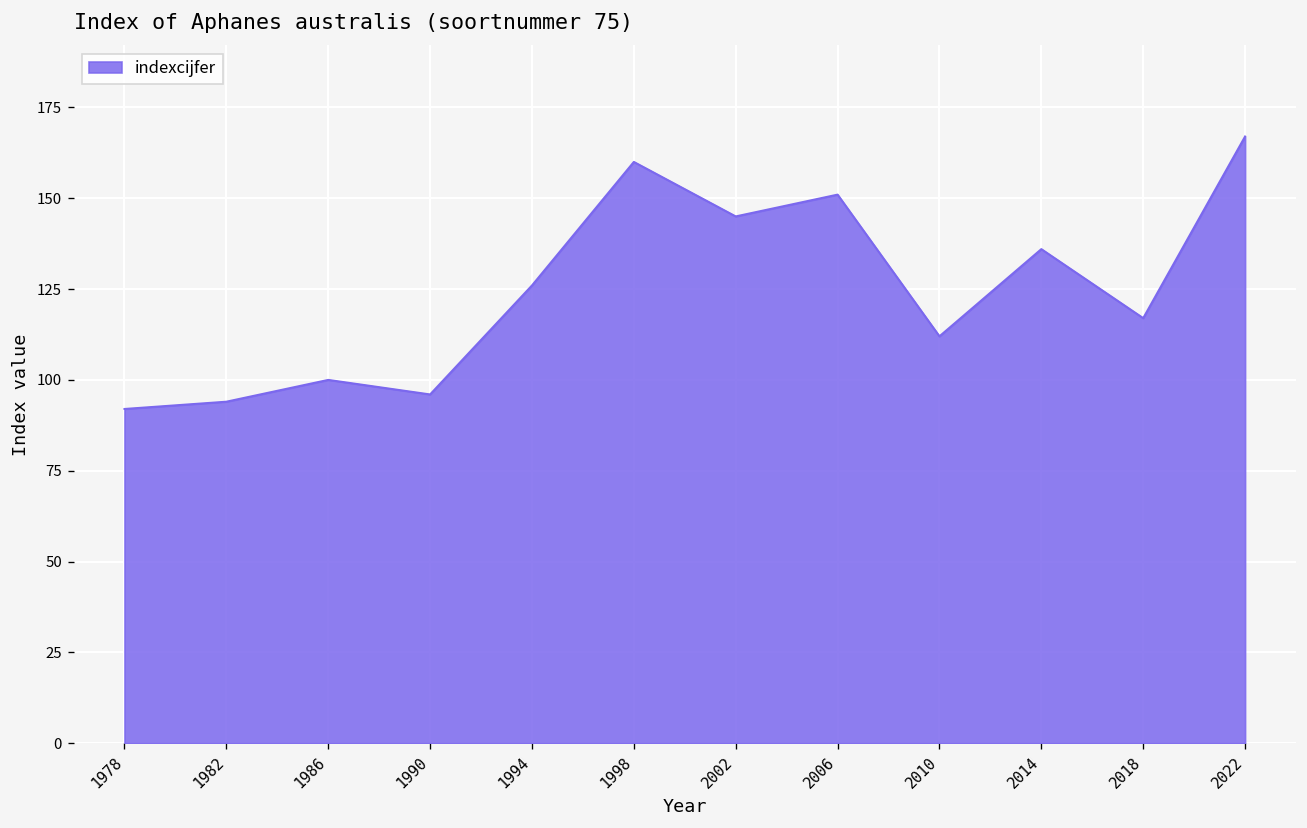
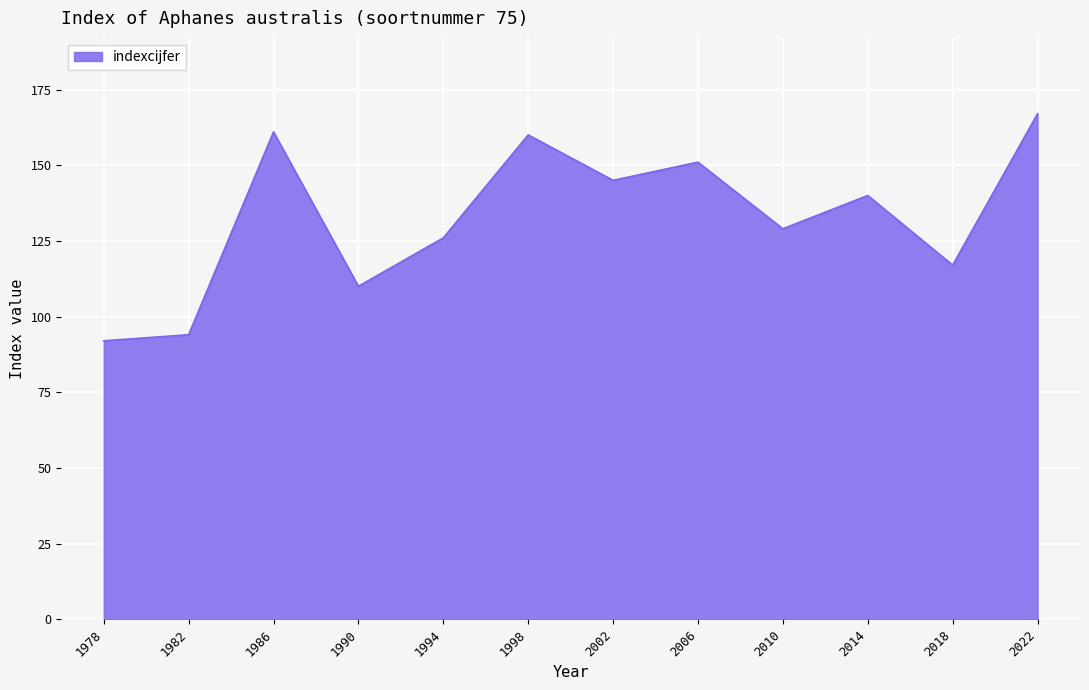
1986: 100 -> 161
1990: 96 -> 110
2010: 112 -> 129
2014: 136 -> 140
